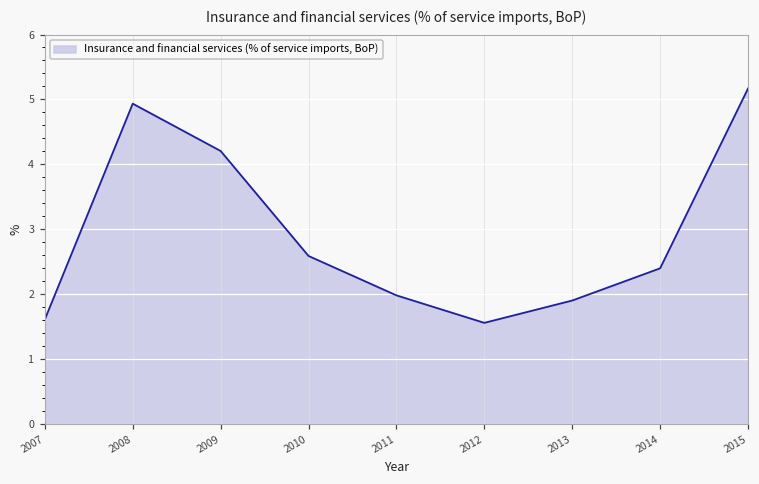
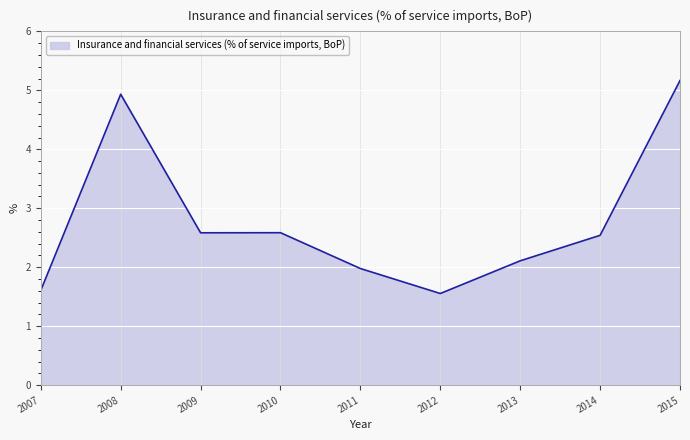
2009: 4.2 -> 2.6
2013: 1.9 -> 2.1
2014: 2.4 -> 2.5
